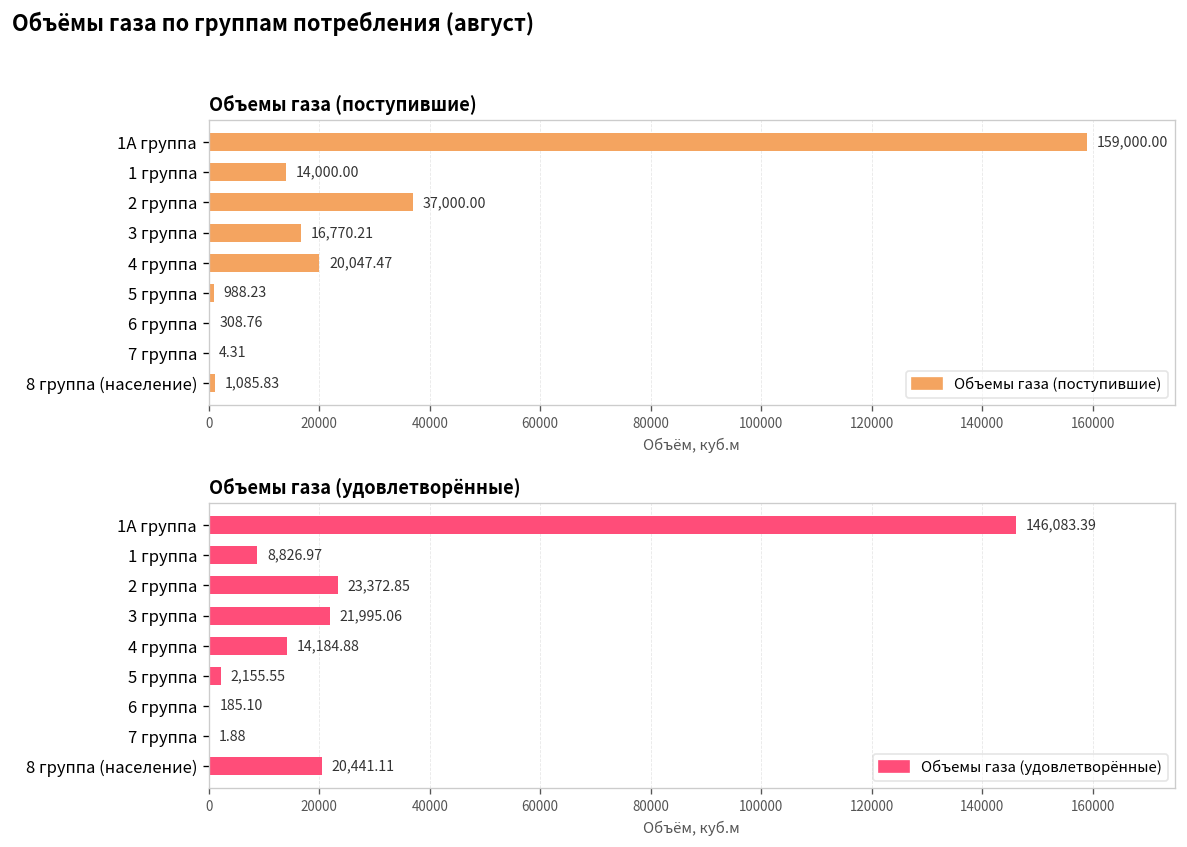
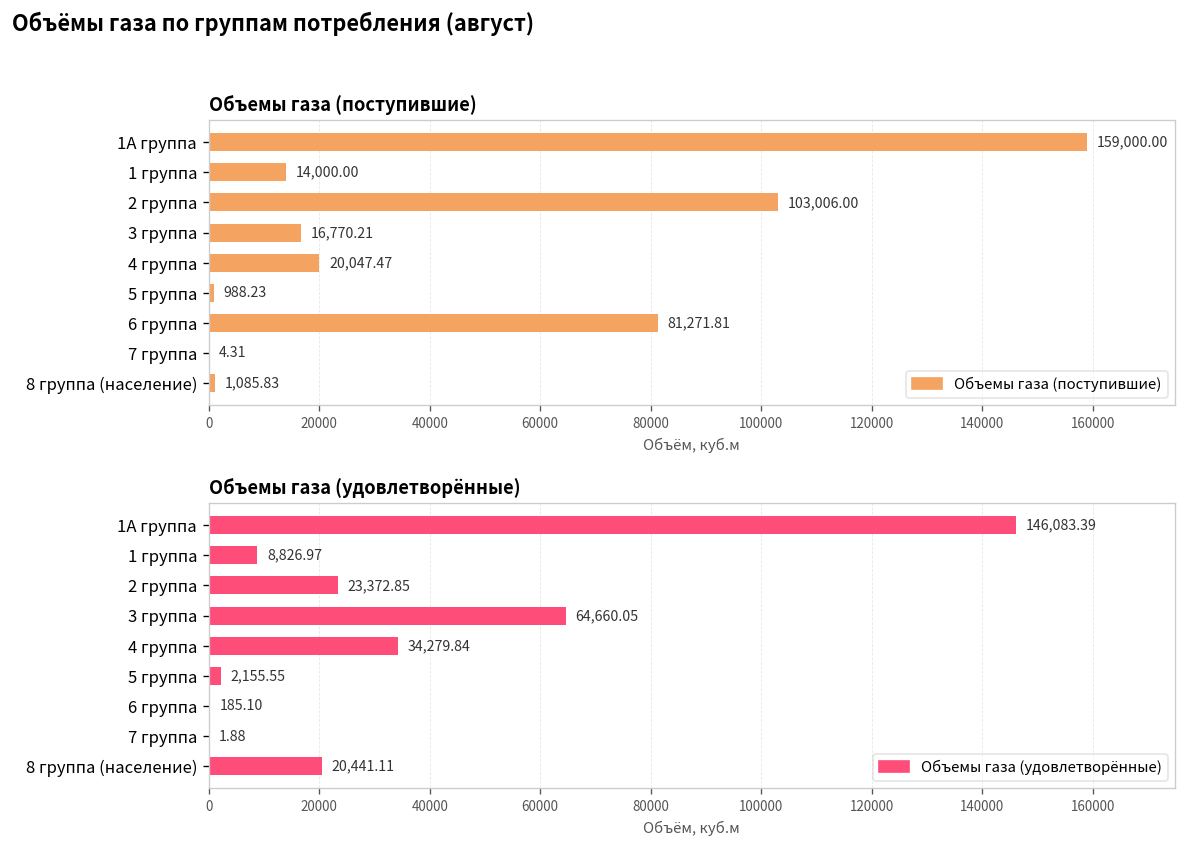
Объемы газа (поступившие), 2 группа: 37,000.00 -> 103,006.00
Объемы газа (поступившие), 6 группа: 308.76 -> 81,271.81
Объемы газа (удовлетворённые), 3 группа: 21,995.06 -> 64,660.05
Объемы газа (удовлетворённые), 4 группа: 14,184.88 -> 34,279.84
